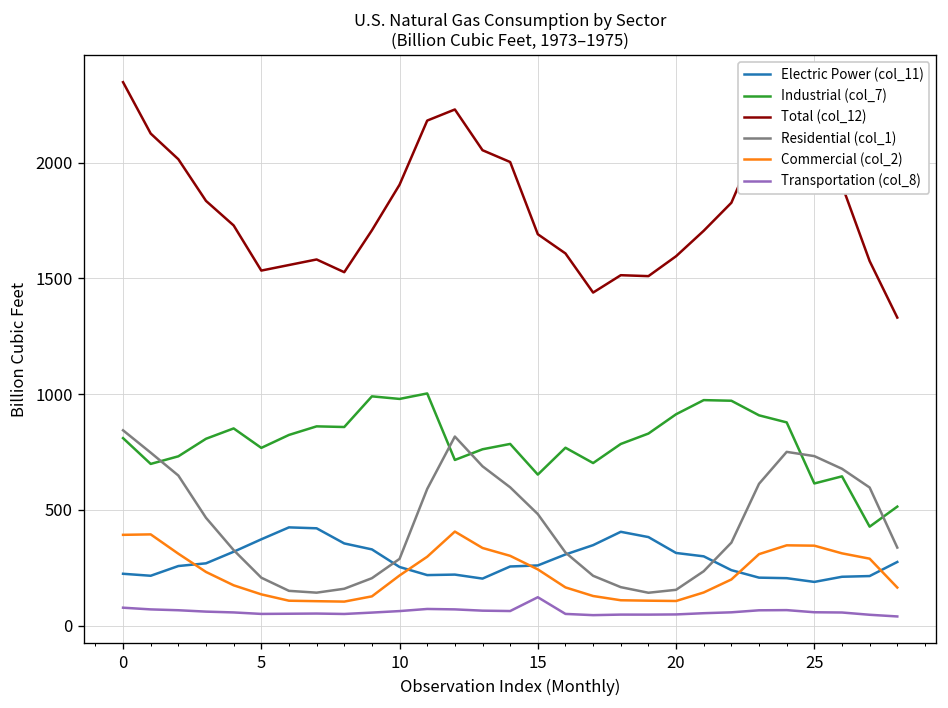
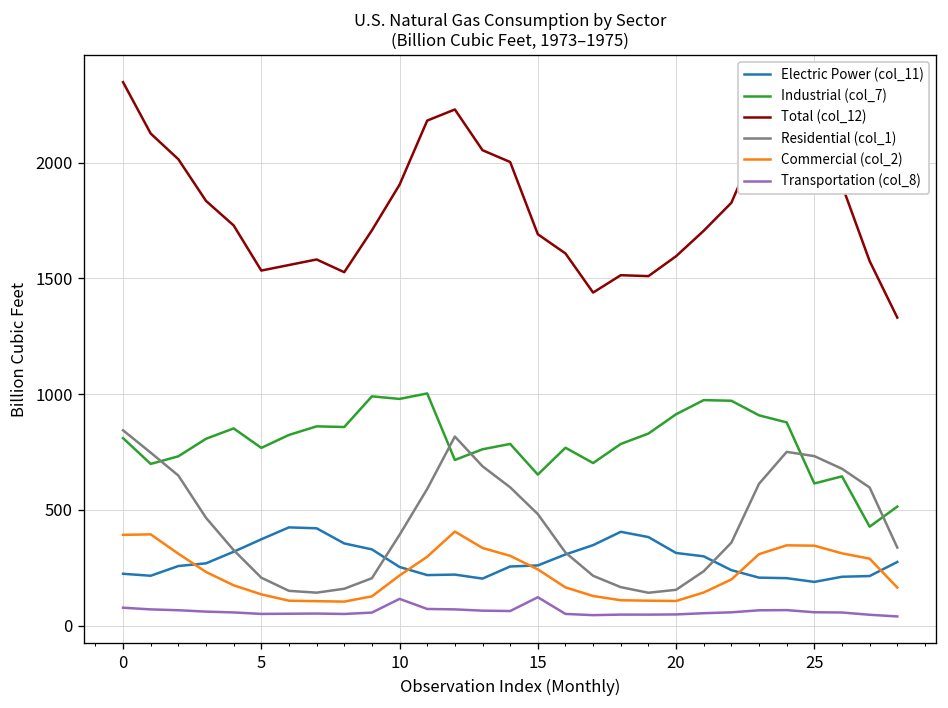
Residential (col_1), 10: 290 -> 390
Transportation (col_8), 10: 60 -> 120
